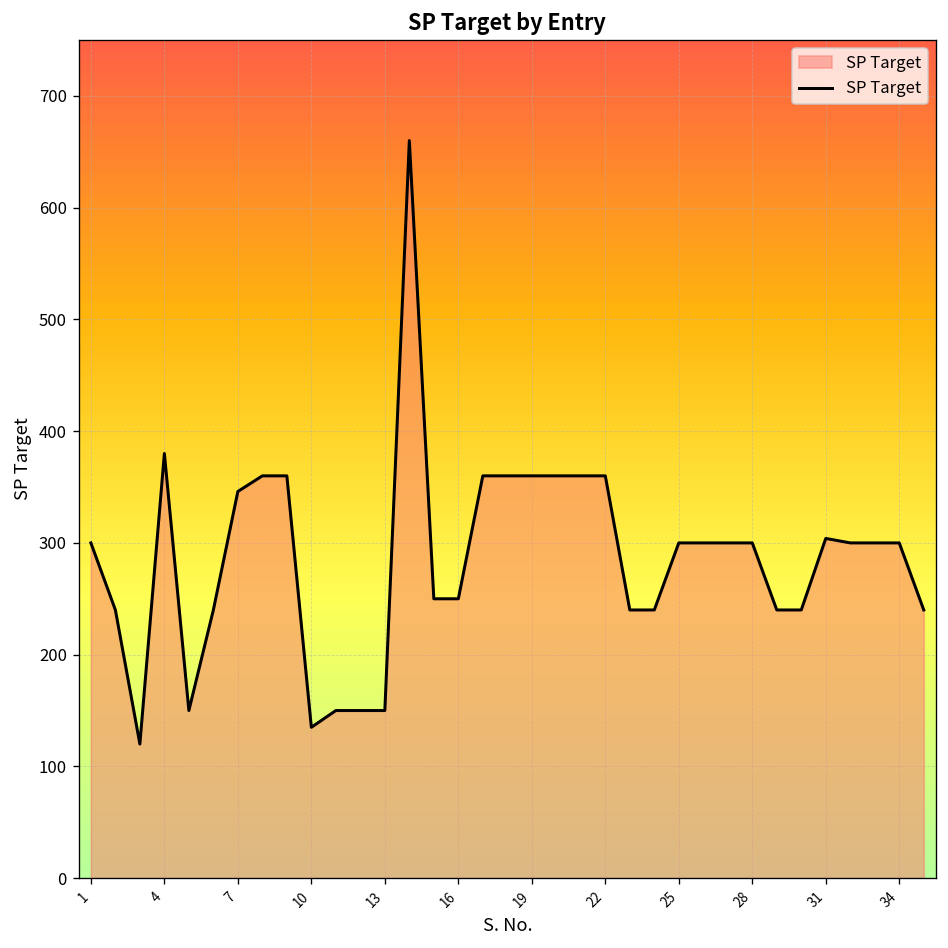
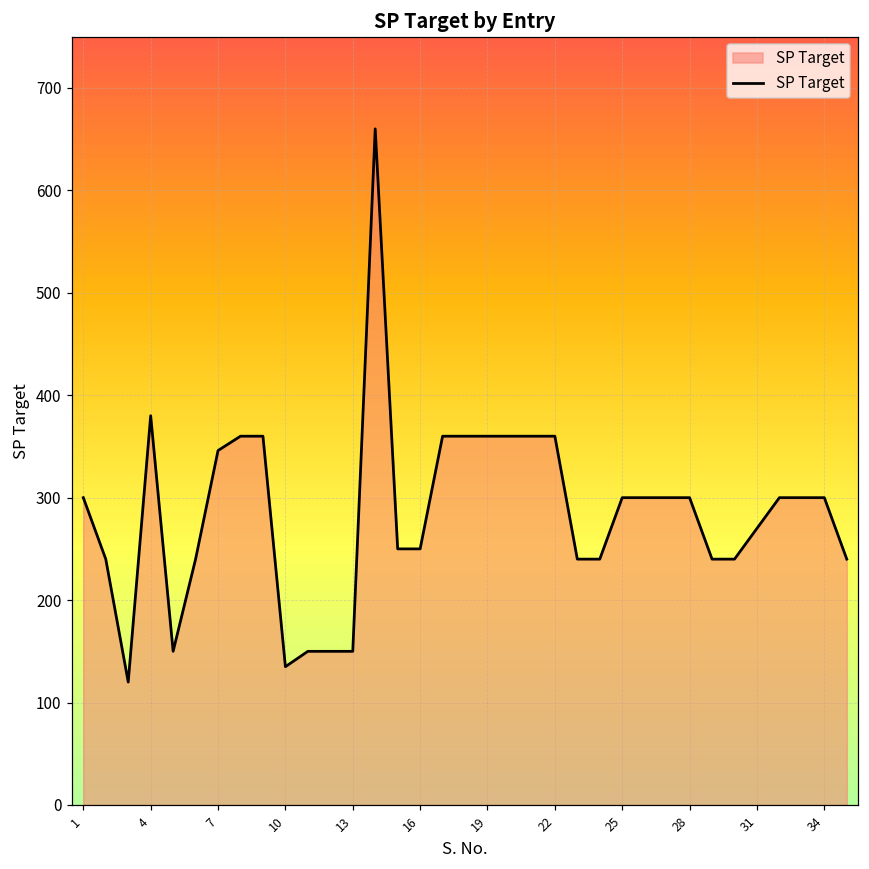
31: 300 -> 270
